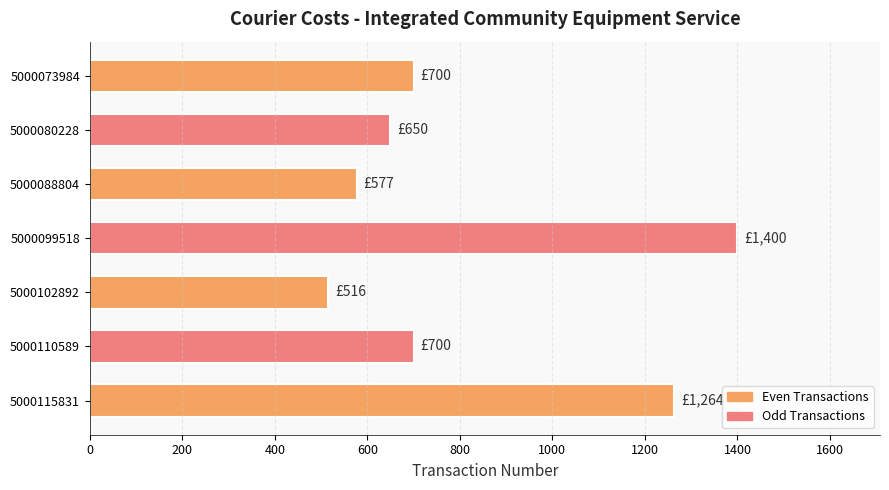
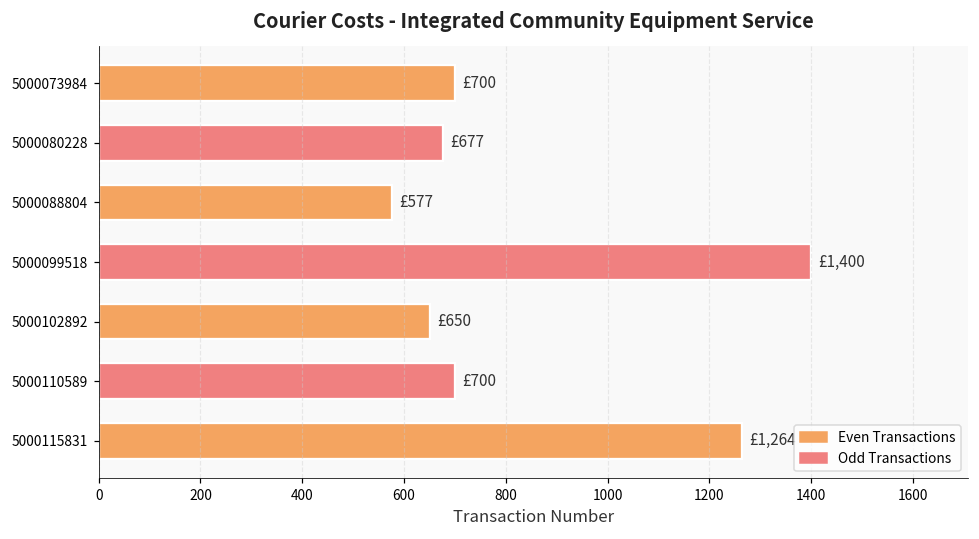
5000080228: £650 -> £677
5000102892: £516 -> £650
